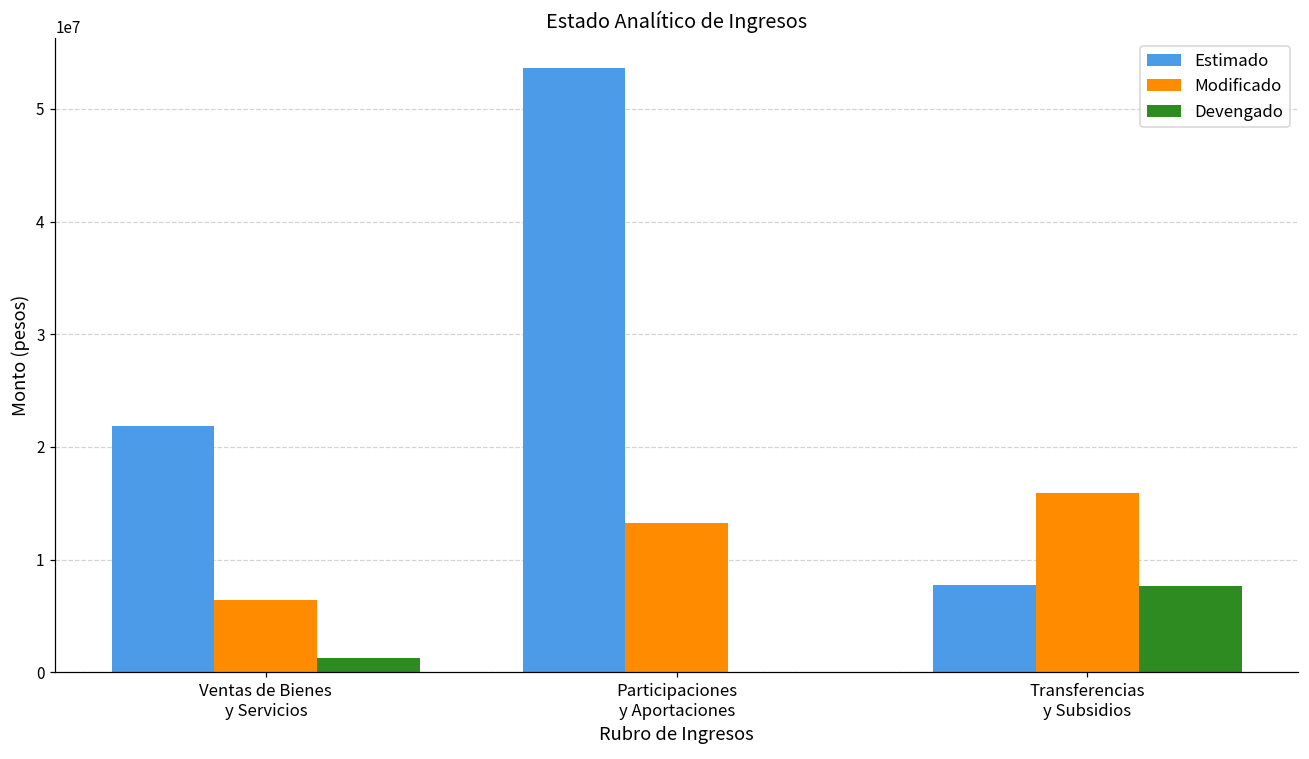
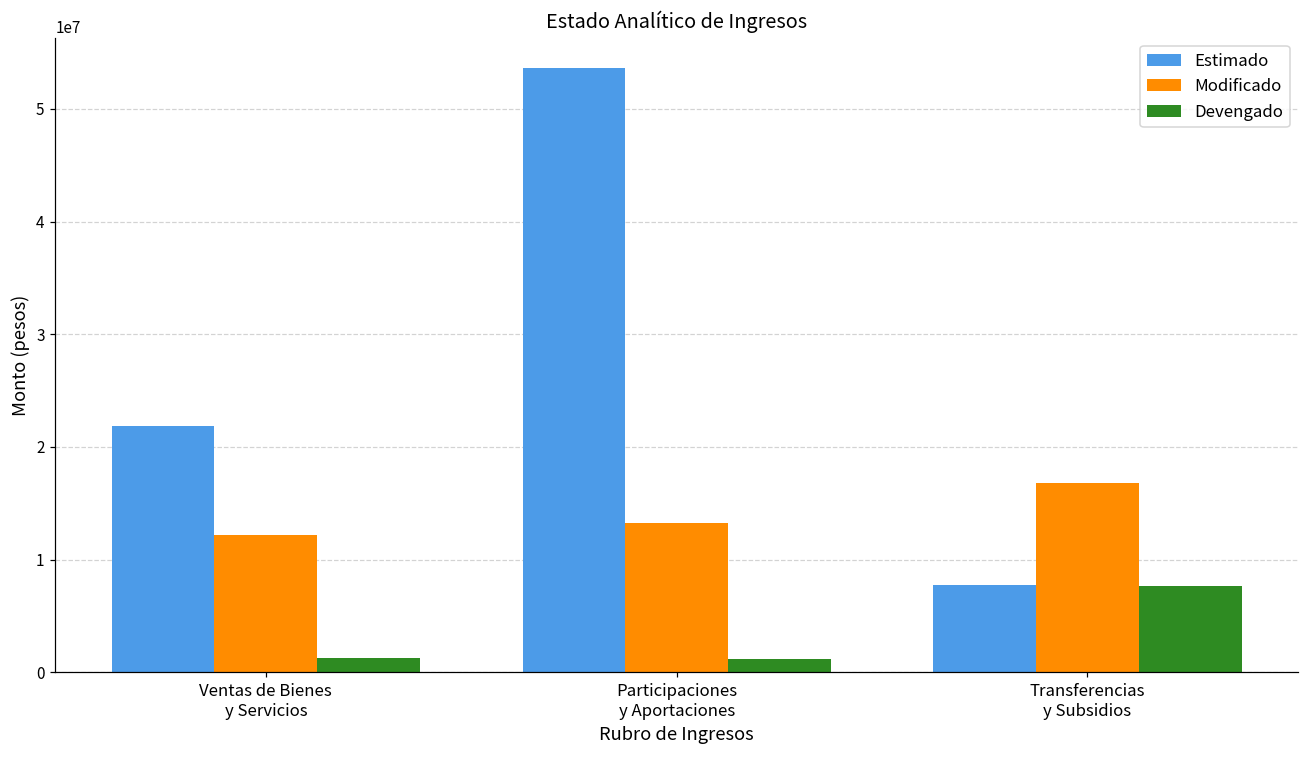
Modificado, Ventas de Bienes y Servicios: 6400000 -> 12200000
Devengado, Participaciones y Aportaciones: 0 -> 1200000
Modificado, Transferencias y Subsidios: 15900000 -> 16800000
